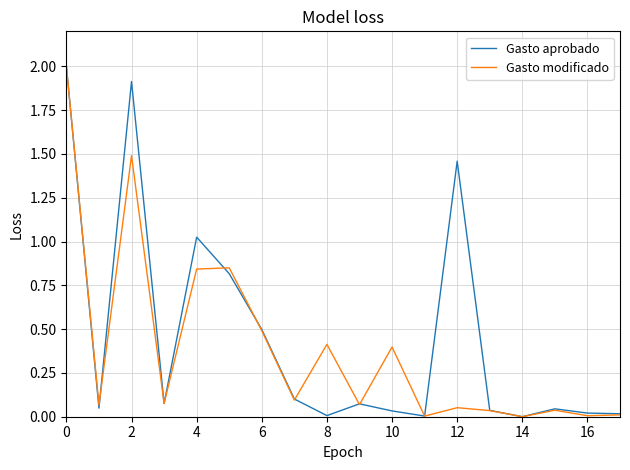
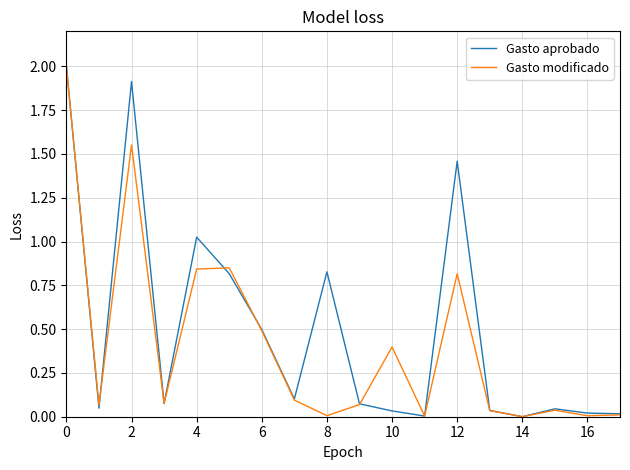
Gasto modificado, 2: 1.49 -> 1.55
Gasto aprobado, 8: 0.01 -> 0.83
Gasto modificado, 8: 0.41 -> 0.01
Gasto modificado, 12: 0.05 -> 0.82
